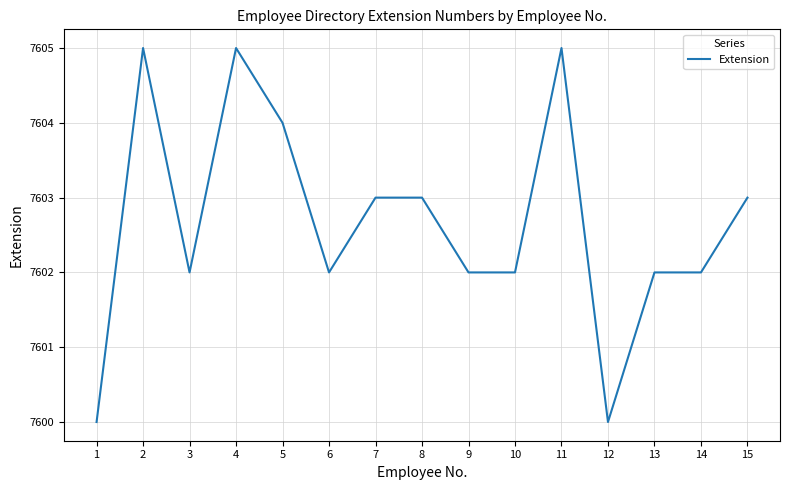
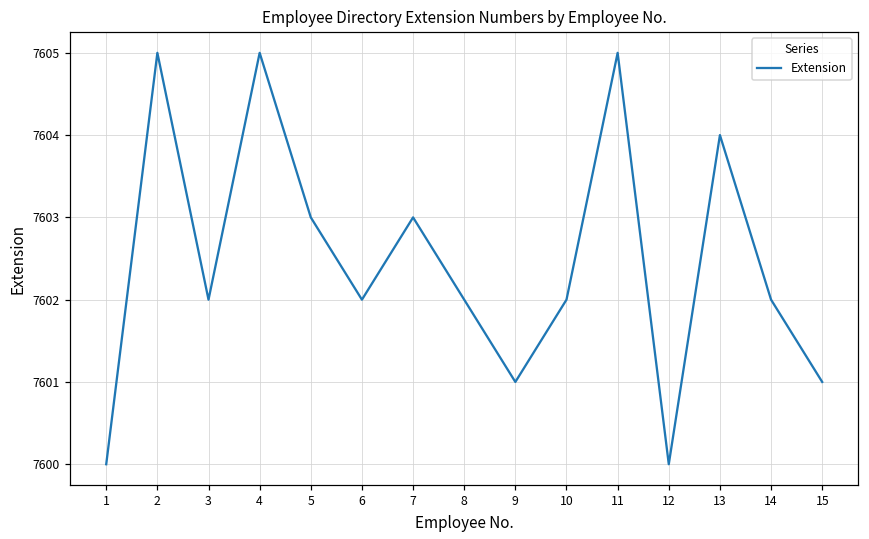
5: 7604 -> 7603
8: 7603 -> 7602
9: 7602 -> 7601
13: 7602 -> 7604
15: 7603 -> 7601
